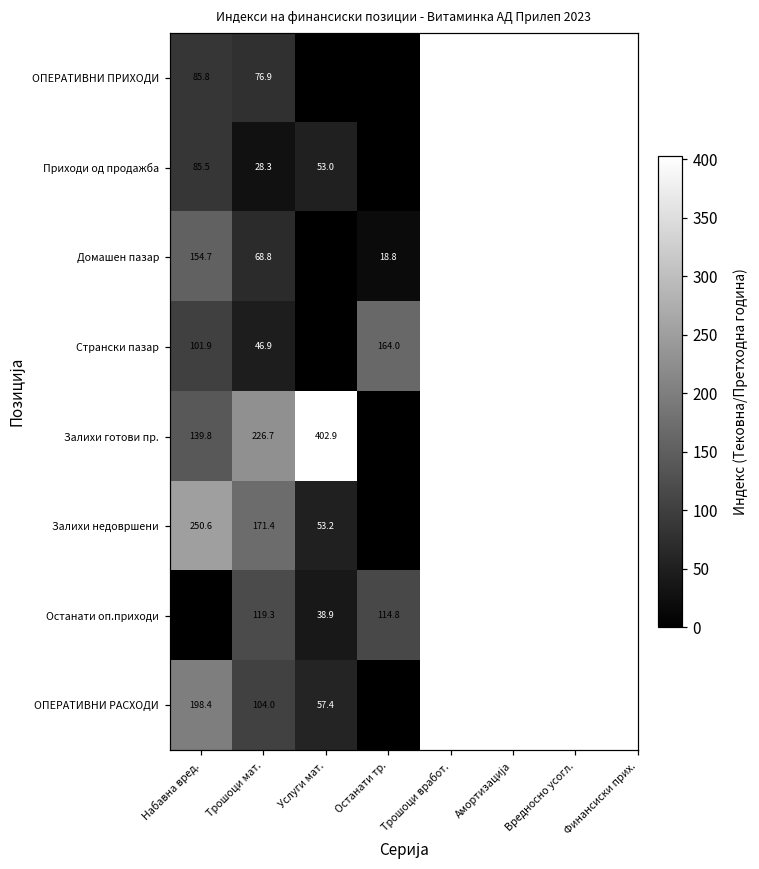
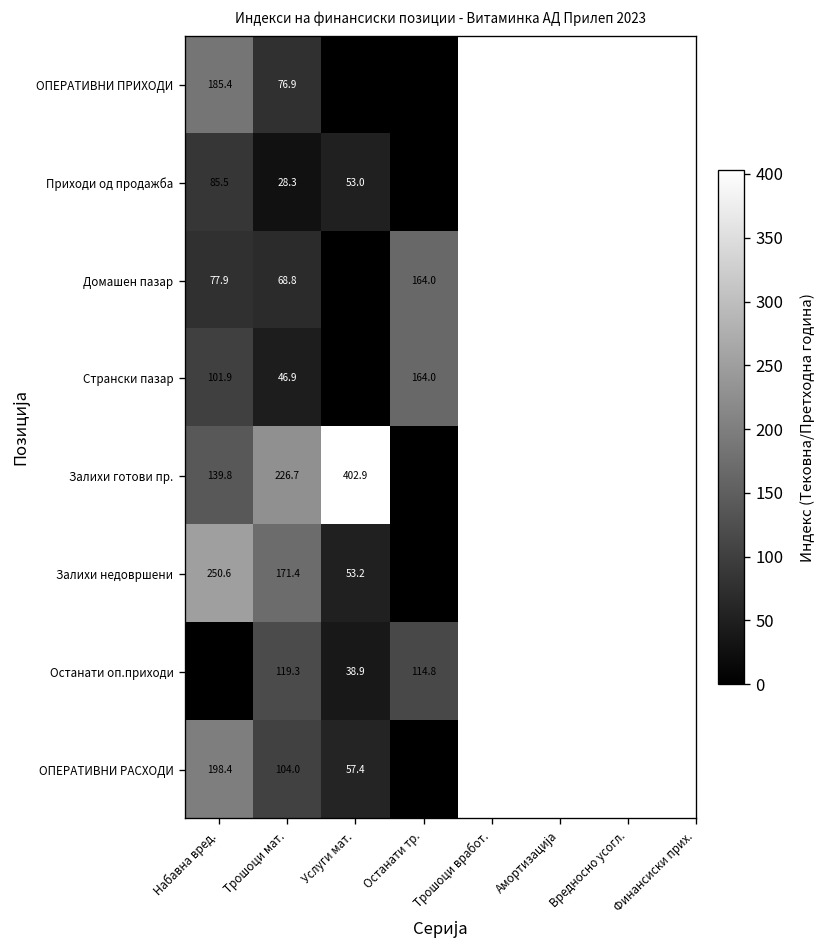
ОПЕРАТИВНИ ПРИХОДИ, Набавна вред.: 85.8 -> 185.4
Домашен пазар, Набавна вред.: 154.7 -> 77.9
Домашен пазар, Останати тр.: 18.8 -> 164.0
